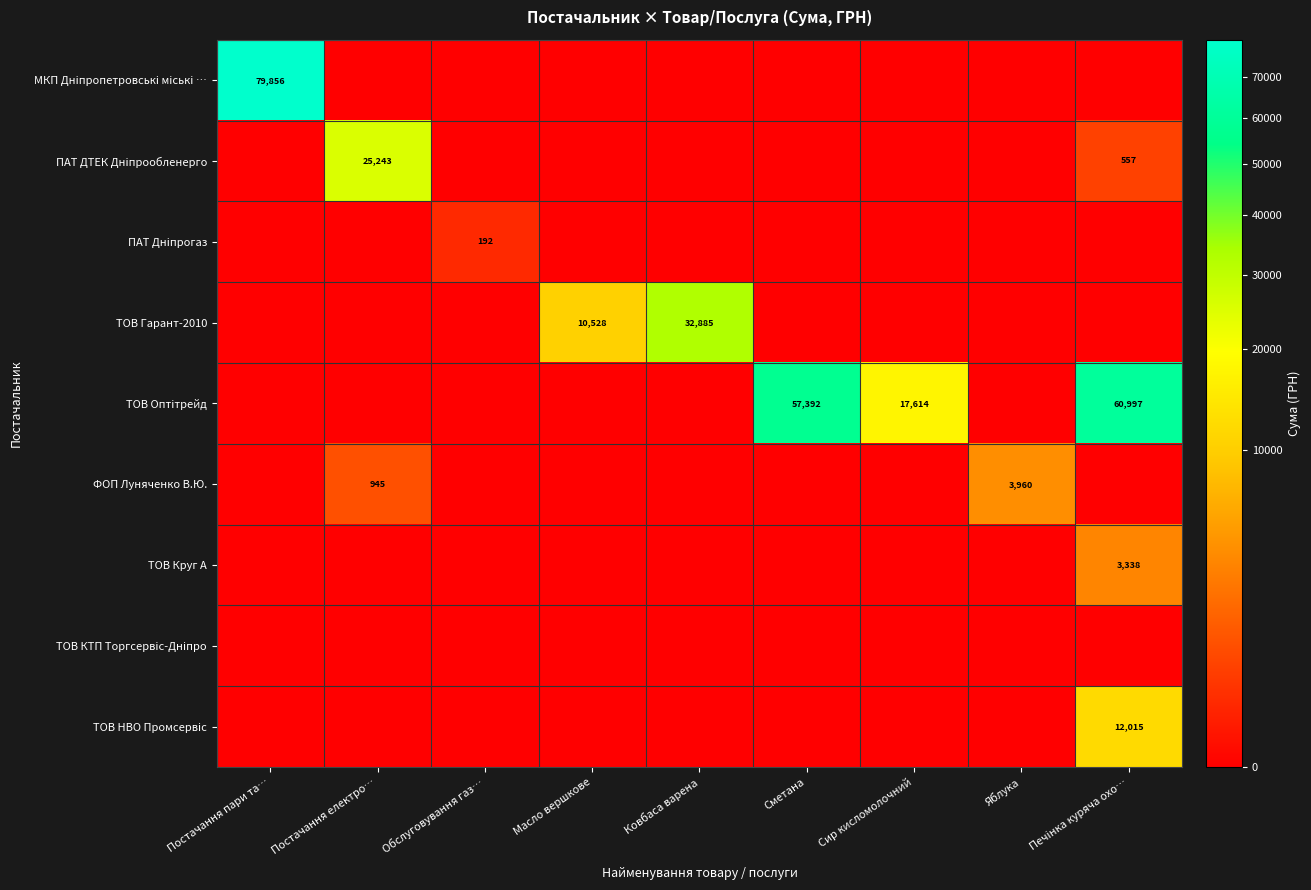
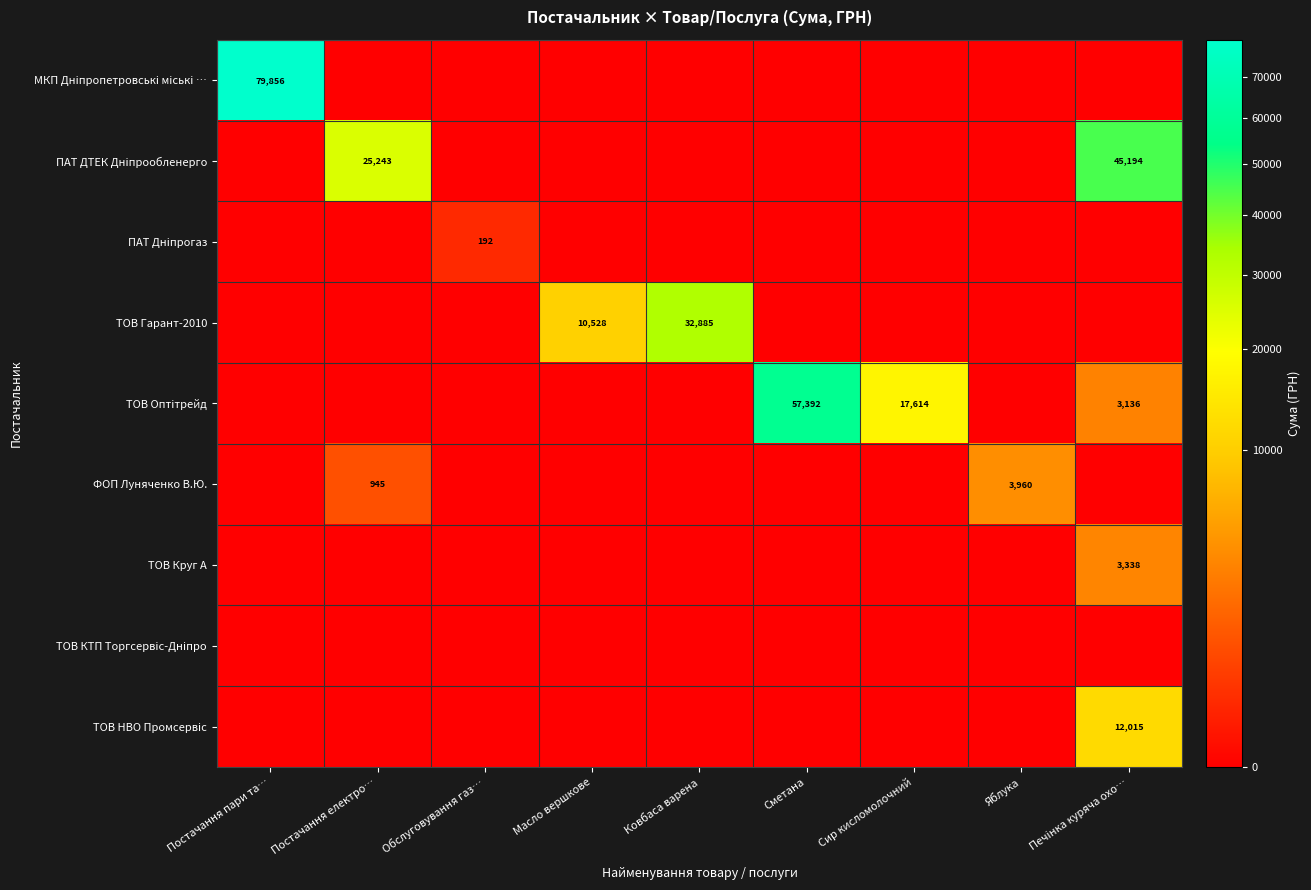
ПАТ ДТЕК Дніпрообленерго, Печінка куряча охо…: 557 -> 45,194
ТОВ Оптітрейд, Печінка куряча охо…: 60,997 -> 3,136
